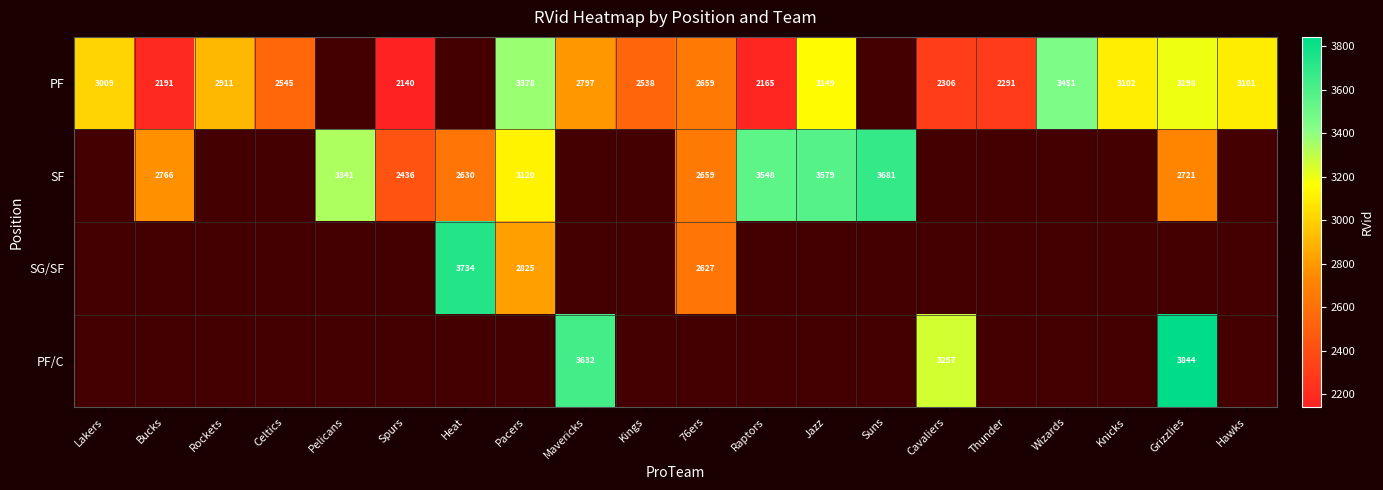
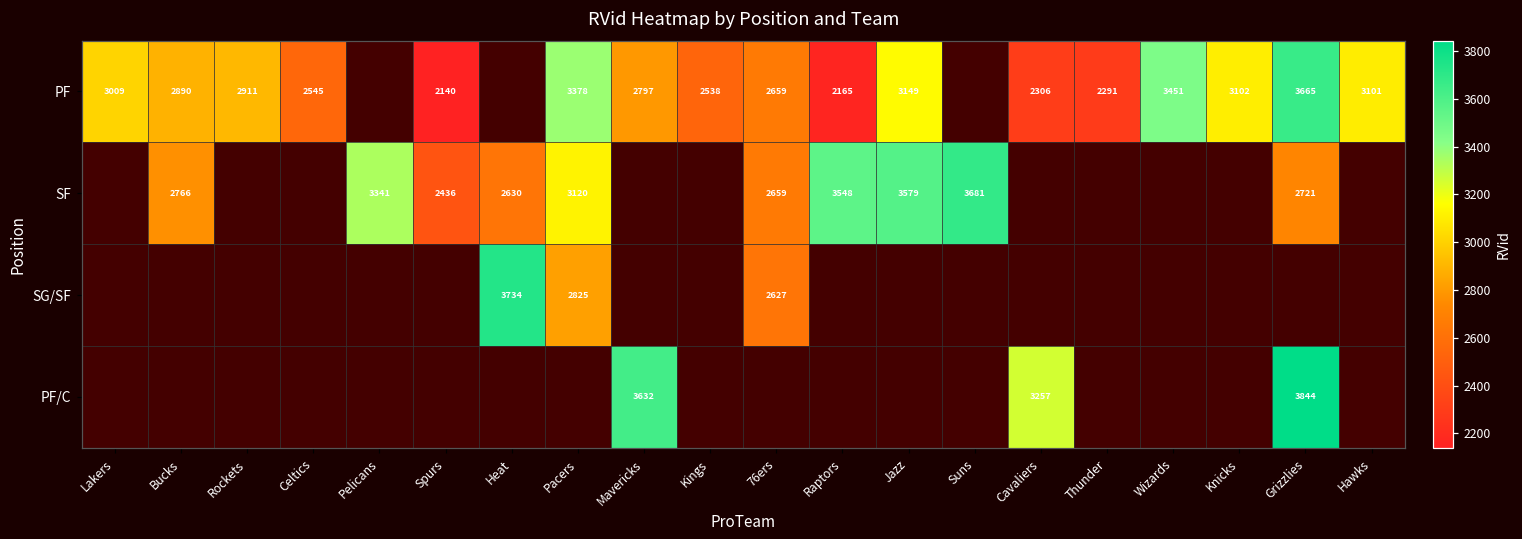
PF, Bucks: 2191 -> 2890
PF, Grizzlies: 3198 -> 3665
